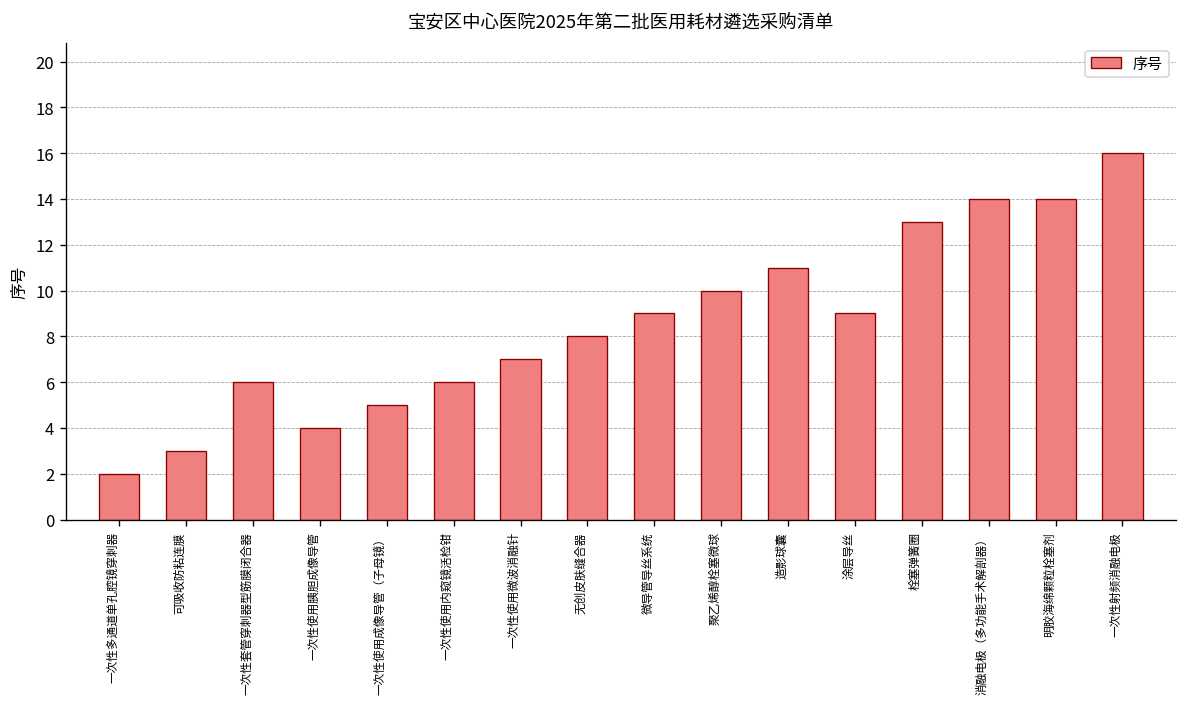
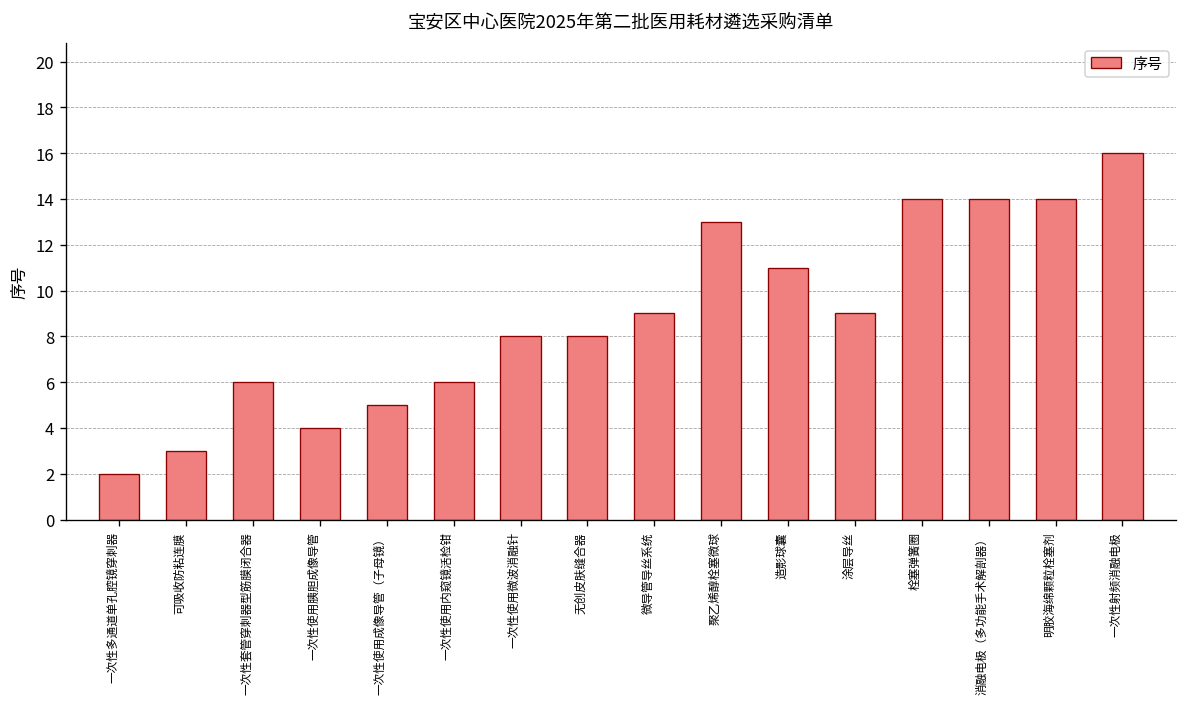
一次性使用微波消融针: 7 -> 8
聚乙烯醇栓塞微球: 10 -> 13
栓塞弹簧圈: 13 -> 14
